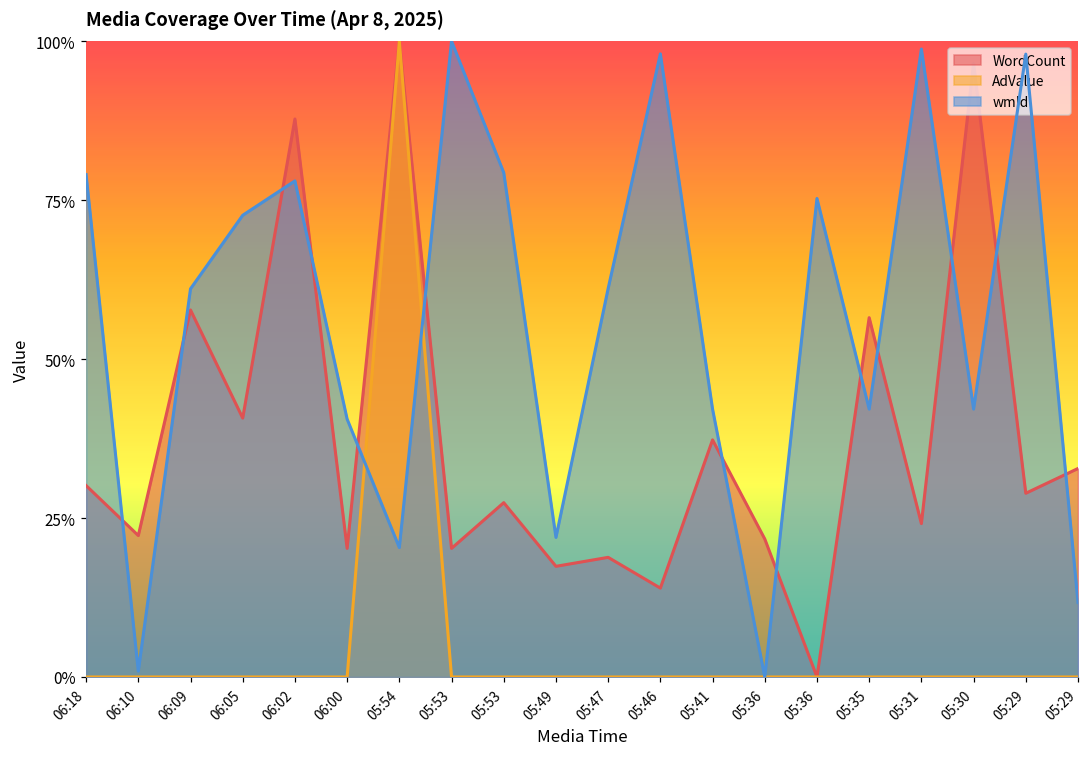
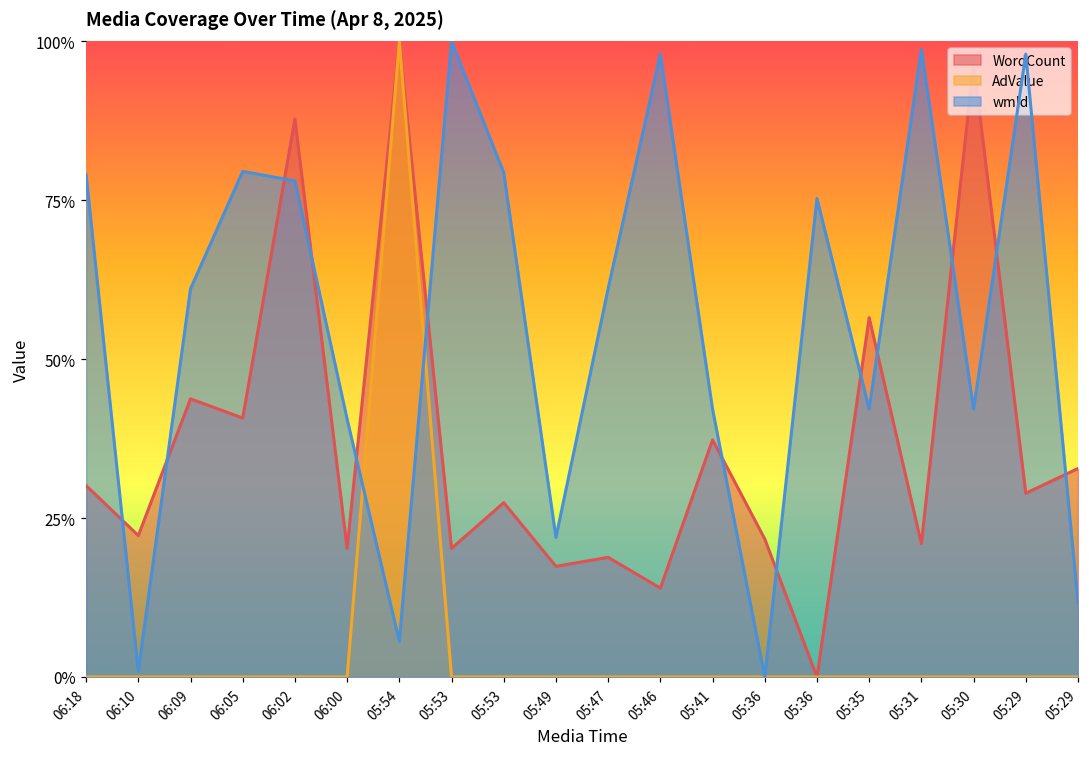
WordCount, 06:09: 58% -> 44%
wmId, 06:05: 73% -> 80%
wmId, 05:54: 20% -> 6%
WordCount, 05:31: 24% -> 21%
